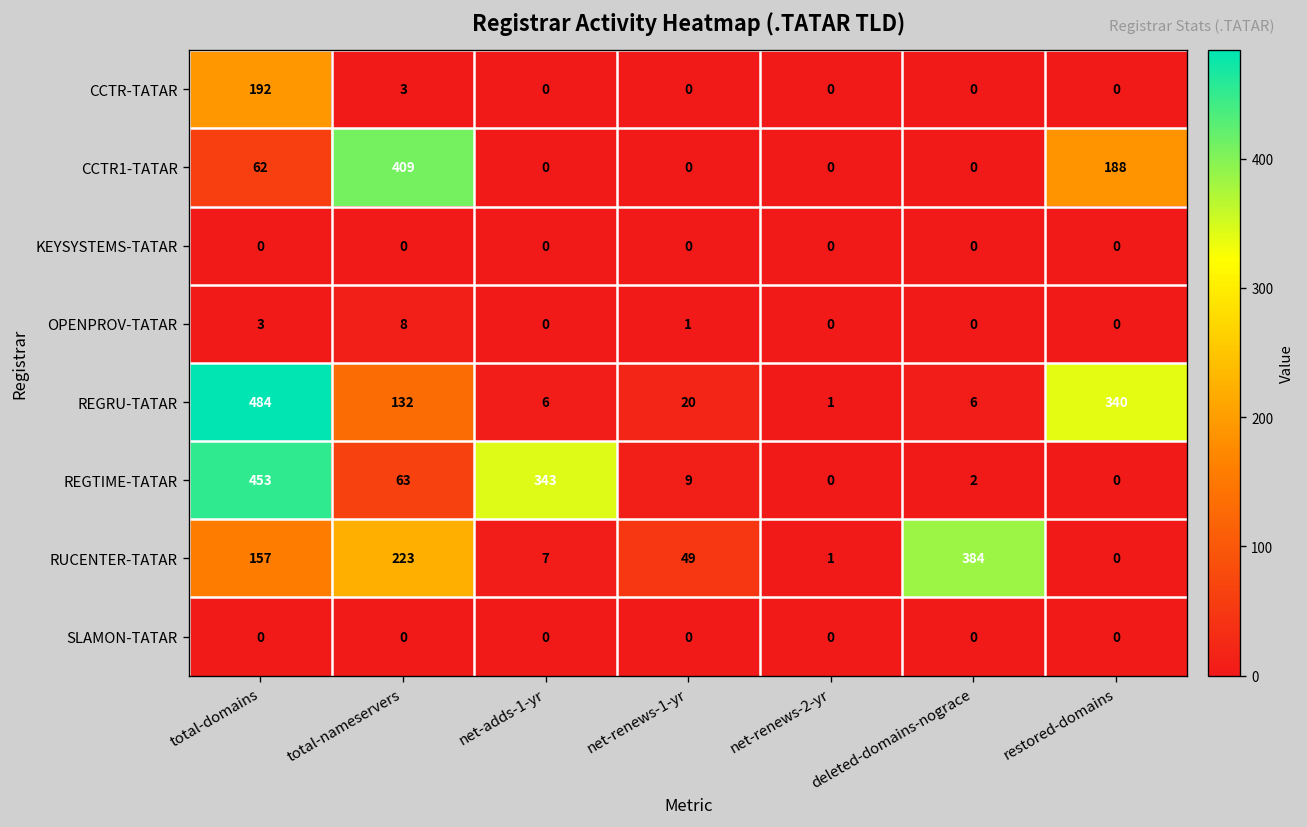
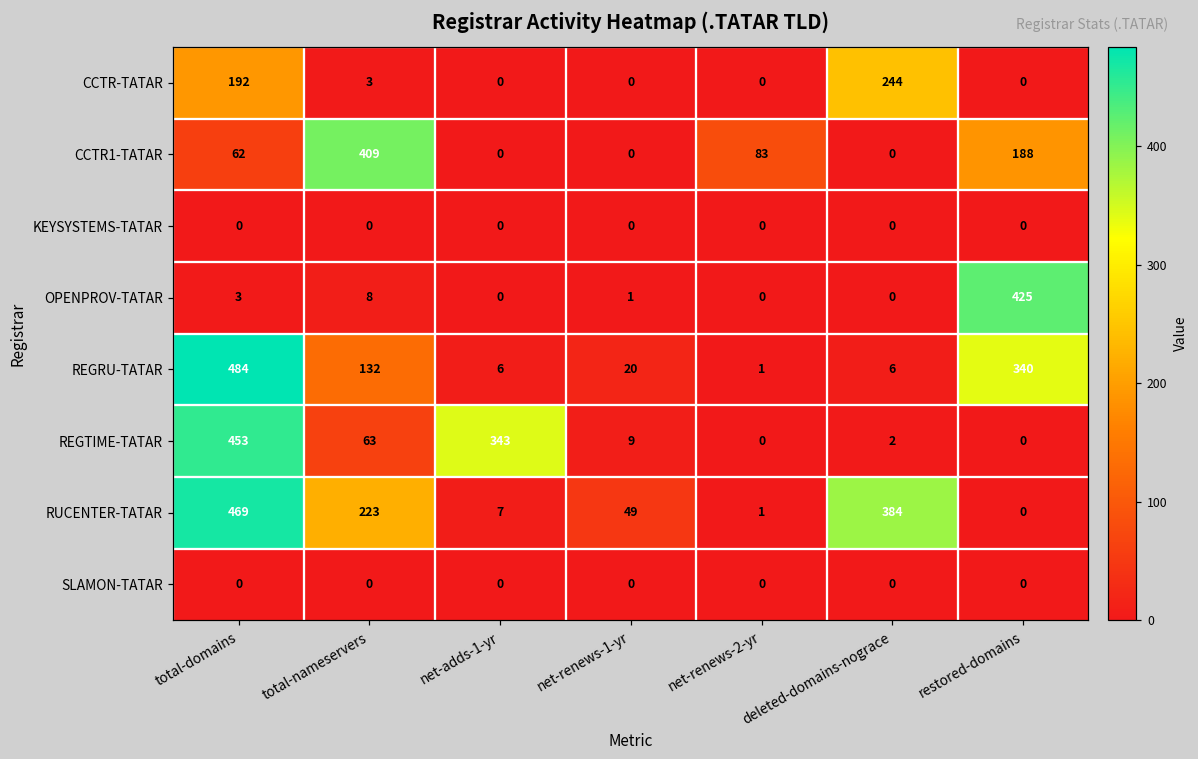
CCTR-TATAR, deleted-domains-nograce: 0 -> 244
CCTR1-TATAR, net-renews-2-yr: 0 -> 83
OPENPROV-TATAR, restored-domains: 0 -> 425
RUCENTER-TATAR, total-domains: 157 -> 469
